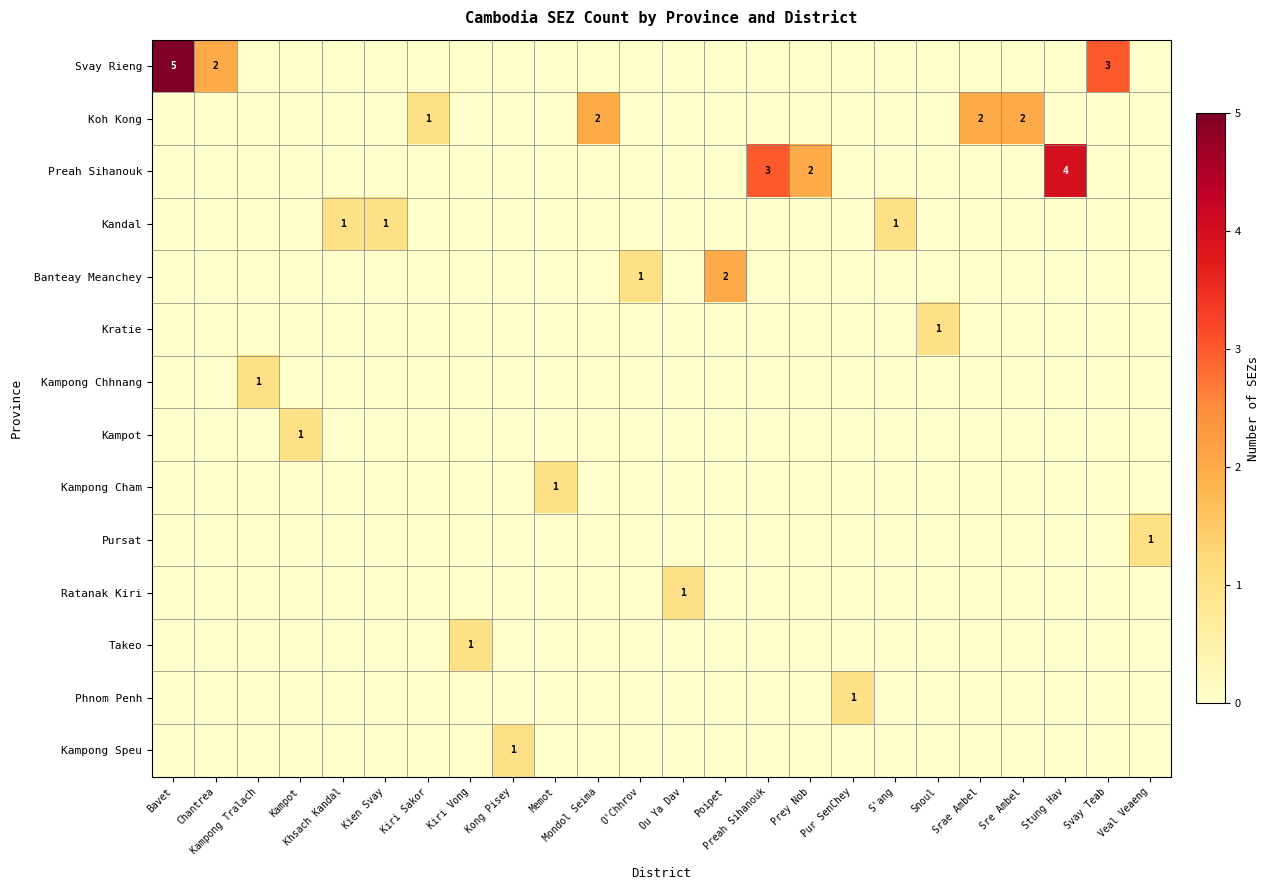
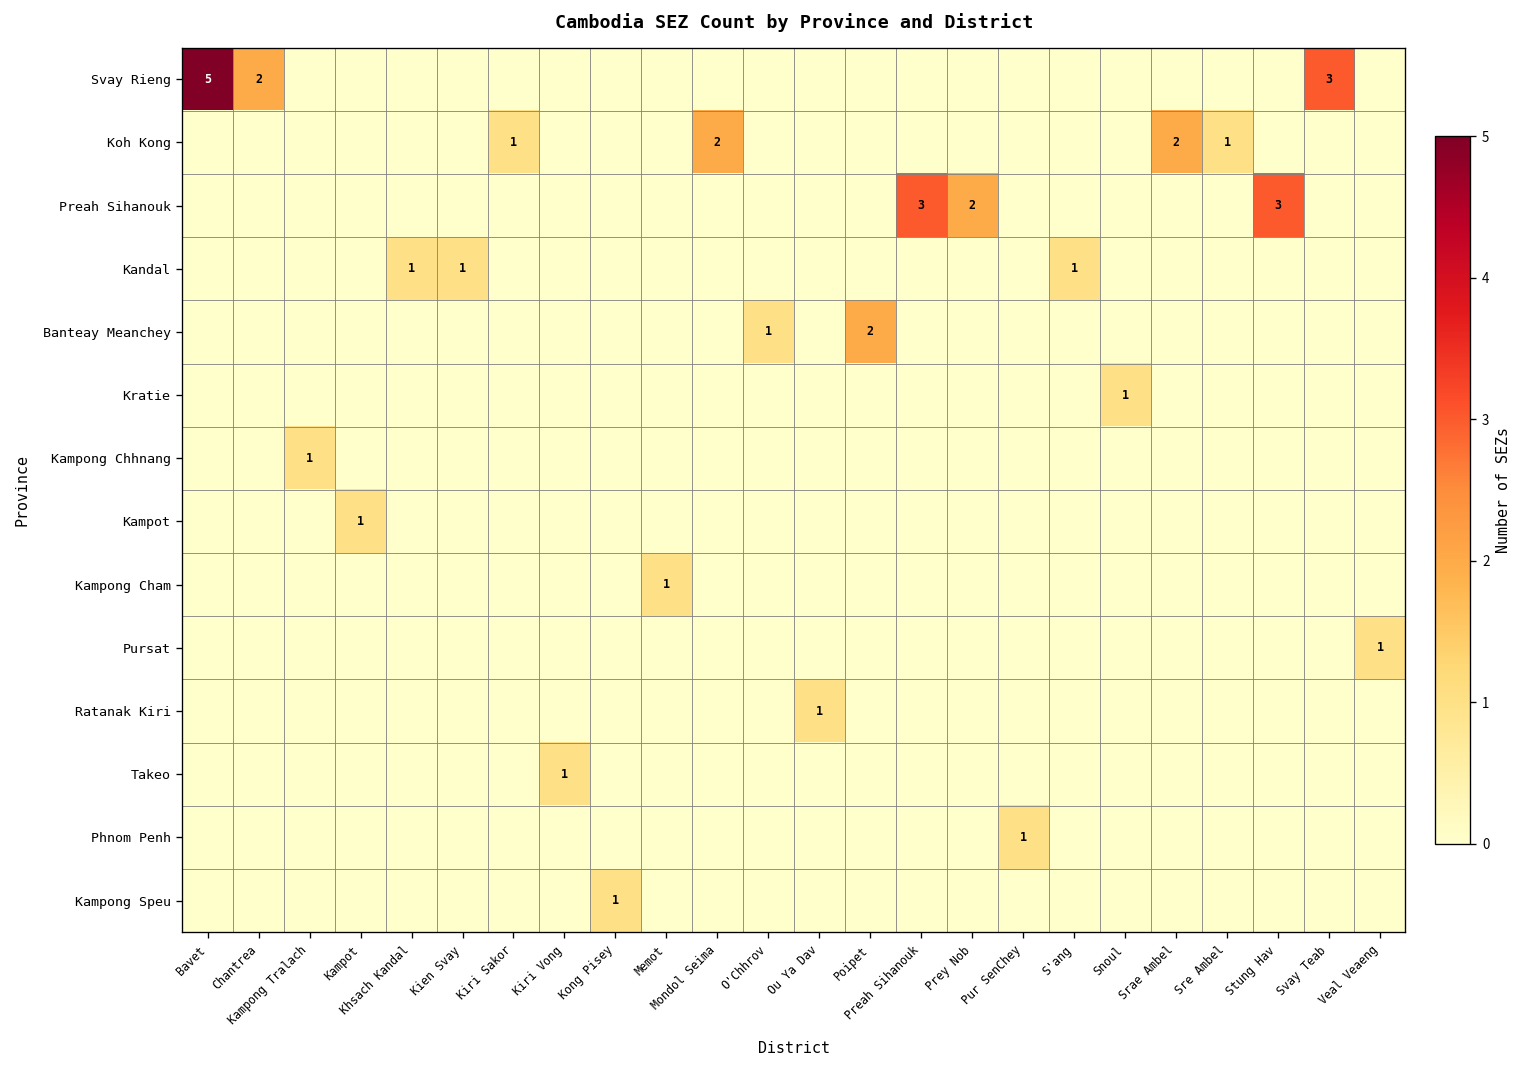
Koh Kong, Sre Ambel: 2 -> 1
Preah Sihanouk, Stung Hav: 4 -> 3
